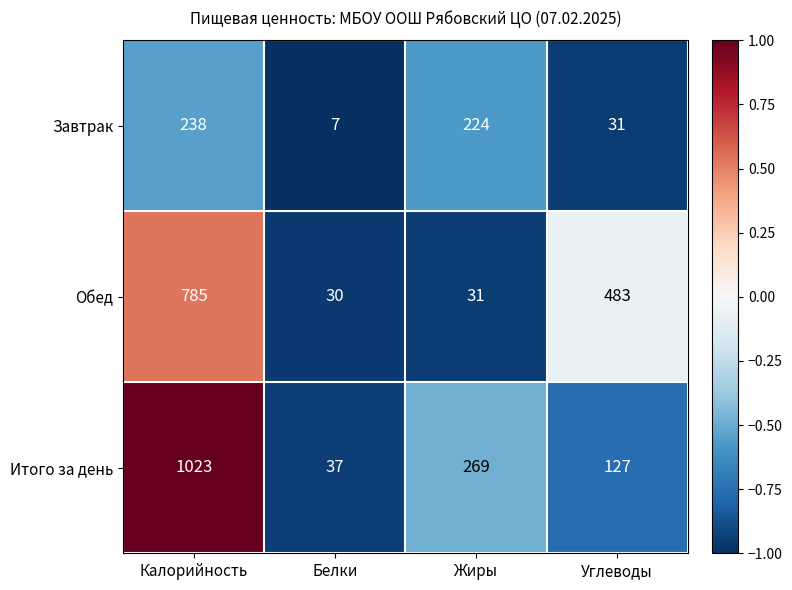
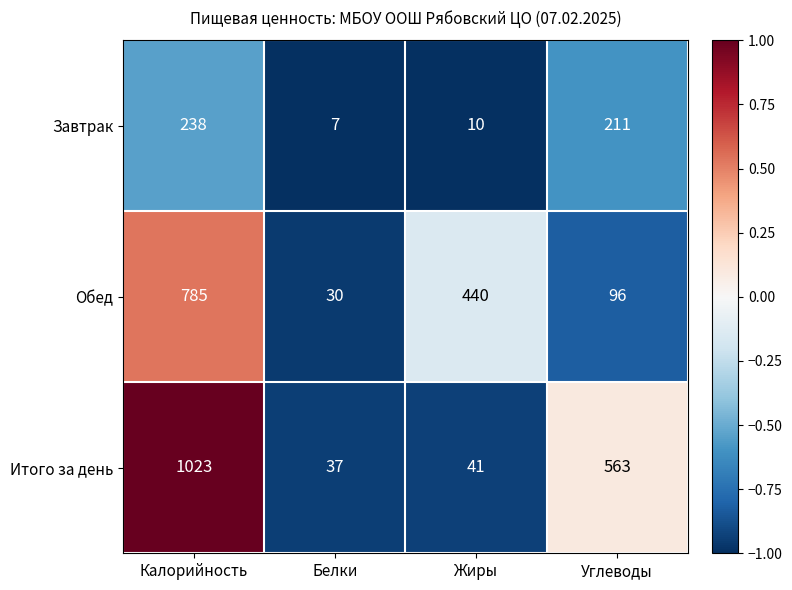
Завтрак, Жиры: 224 -> 10
Завтрак, Углеводы: 31 -> 211
Обед, Жиры: 31 -> 440
Обед, Углеводы: 483 -> 96
Итого за день, Жиры: 269 -> 41
Итого за день, Углеводы: 127 -> 563
